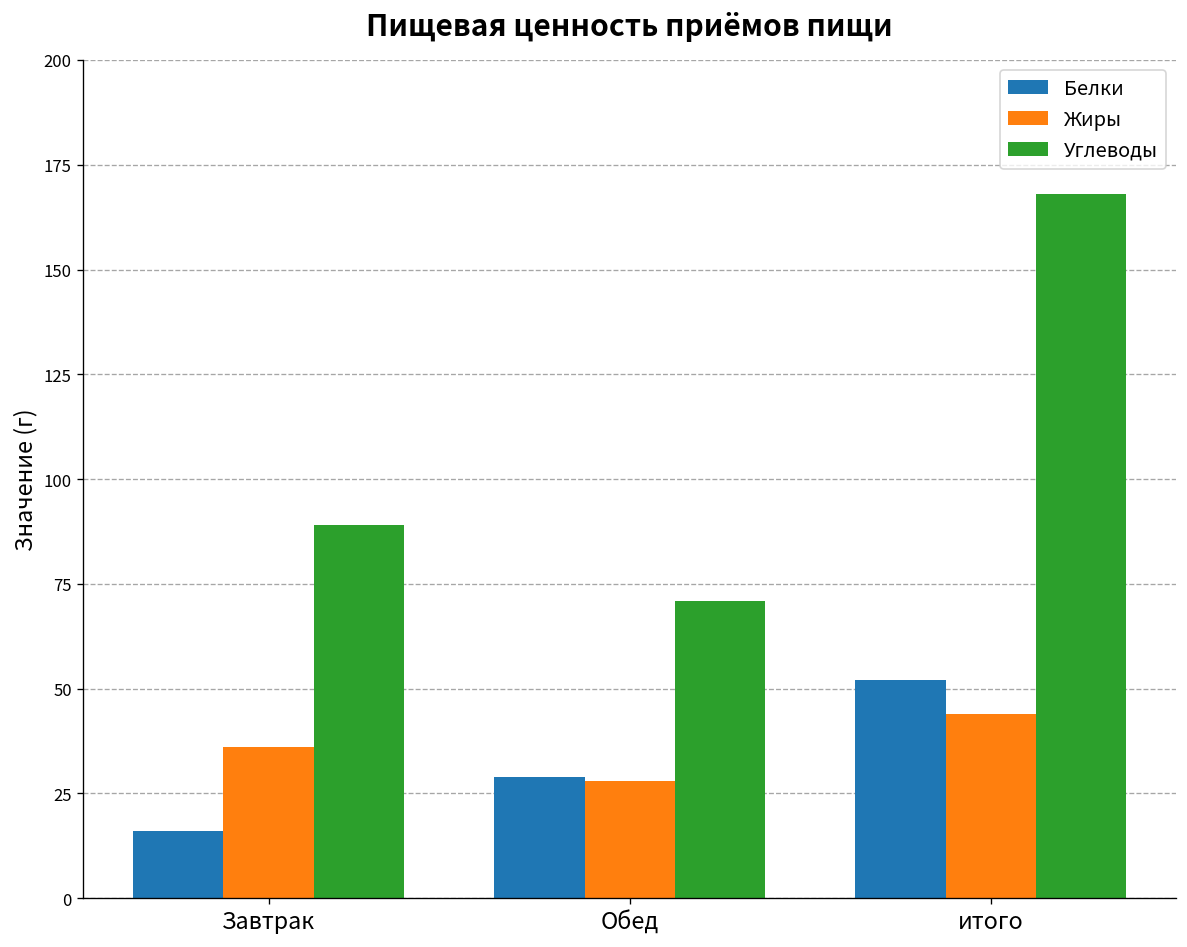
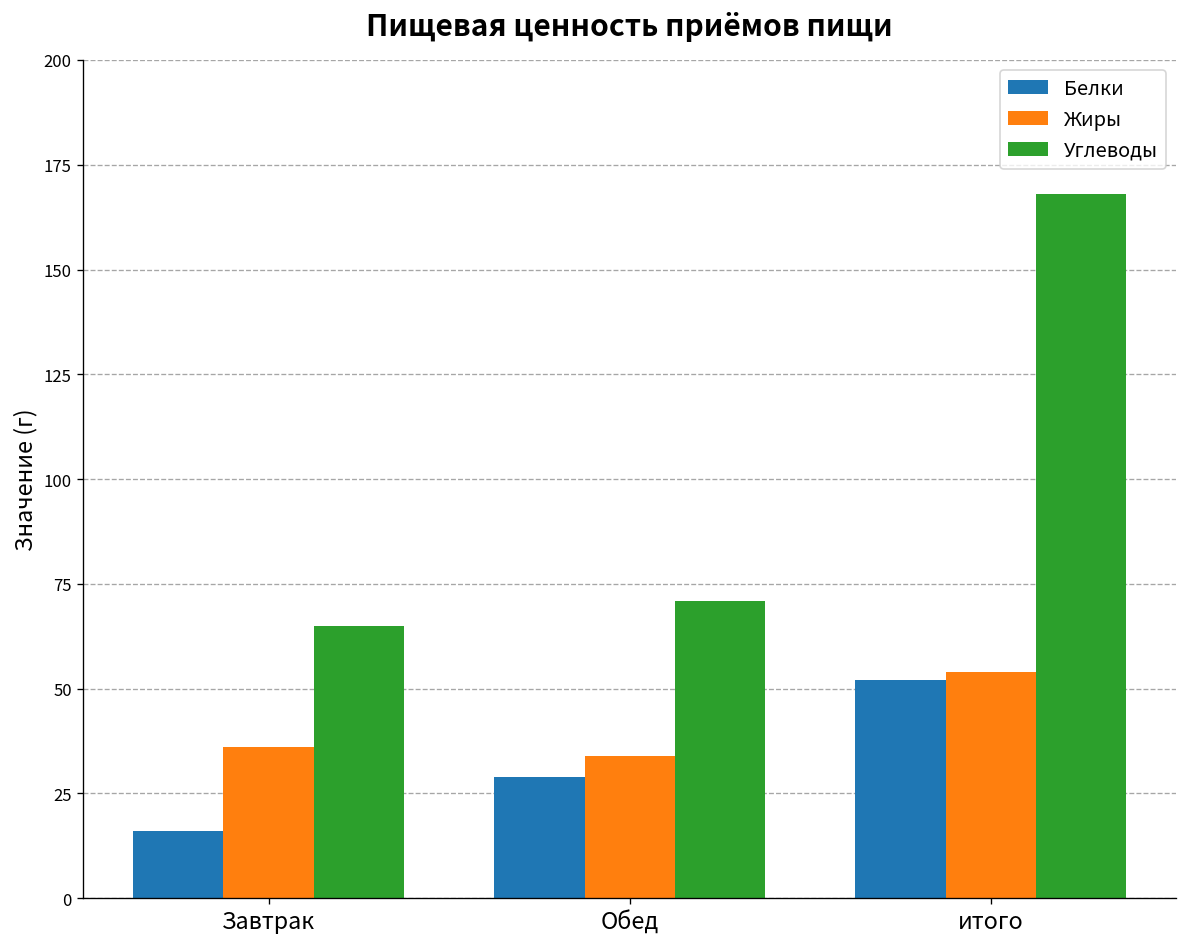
Углеводы, Завтрак: 89 -> 65
Жиры, Обед: 28 -> 34
Жиры, итого: 44 -> 54
